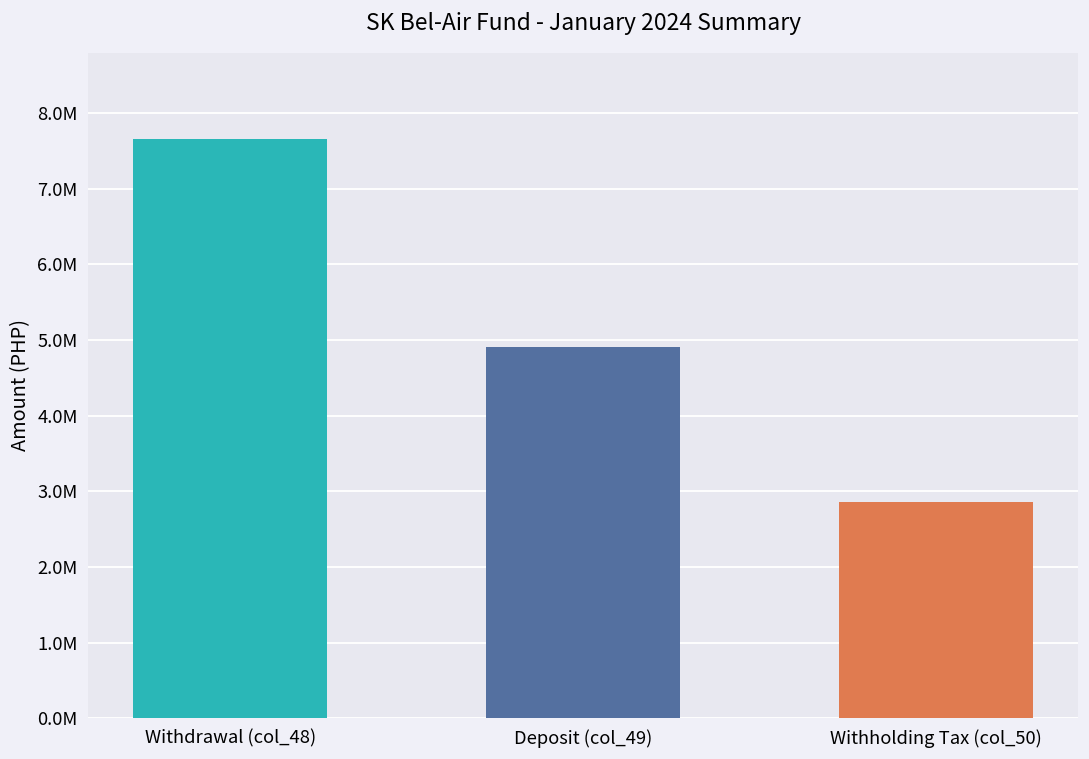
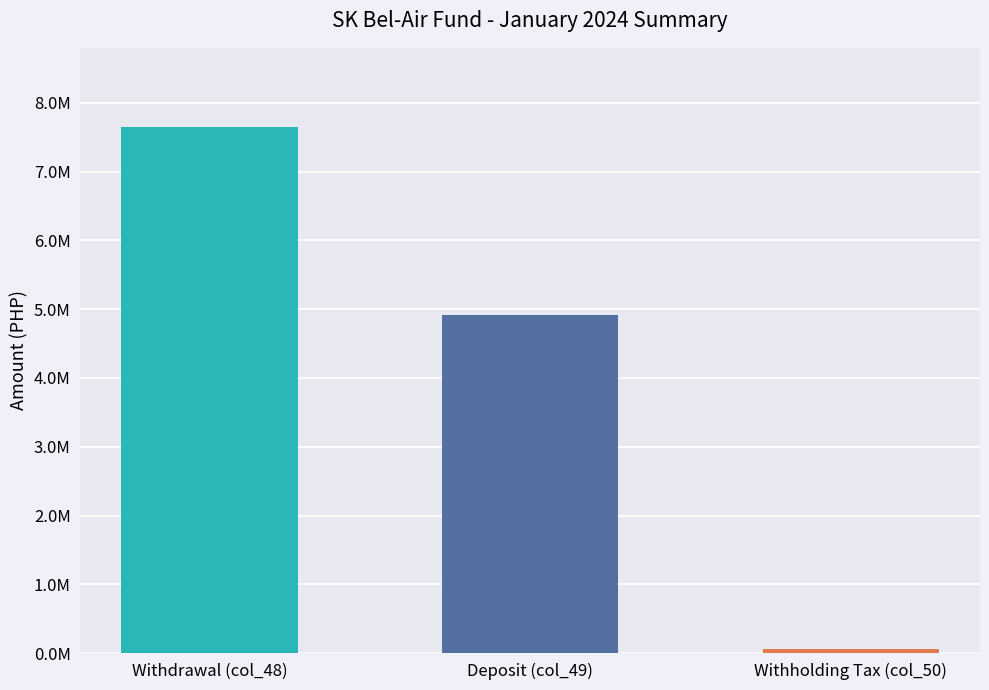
Withholding Tax (col_50): 2900000 -> 100000
